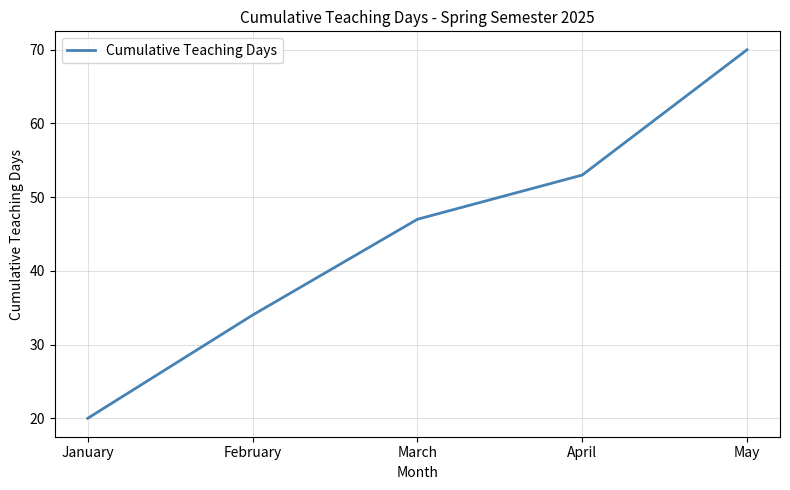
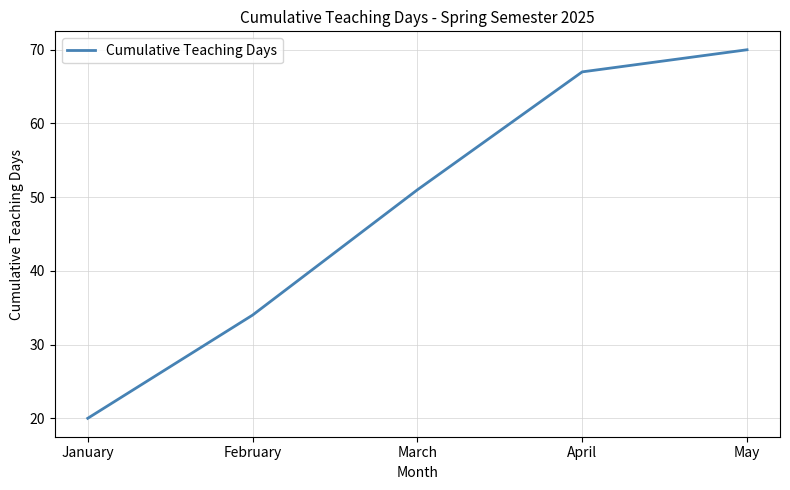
March: 47 -> 51
April: 53 -> 67
